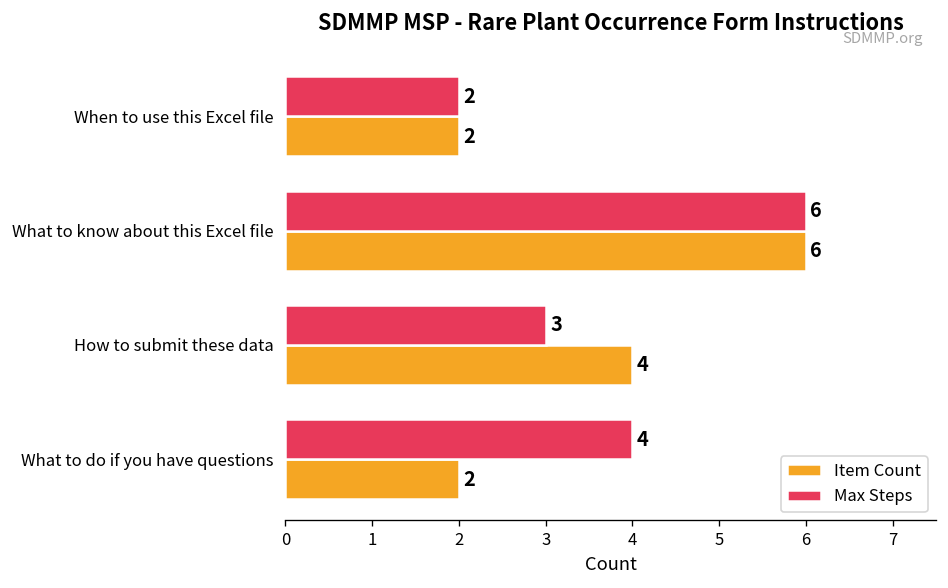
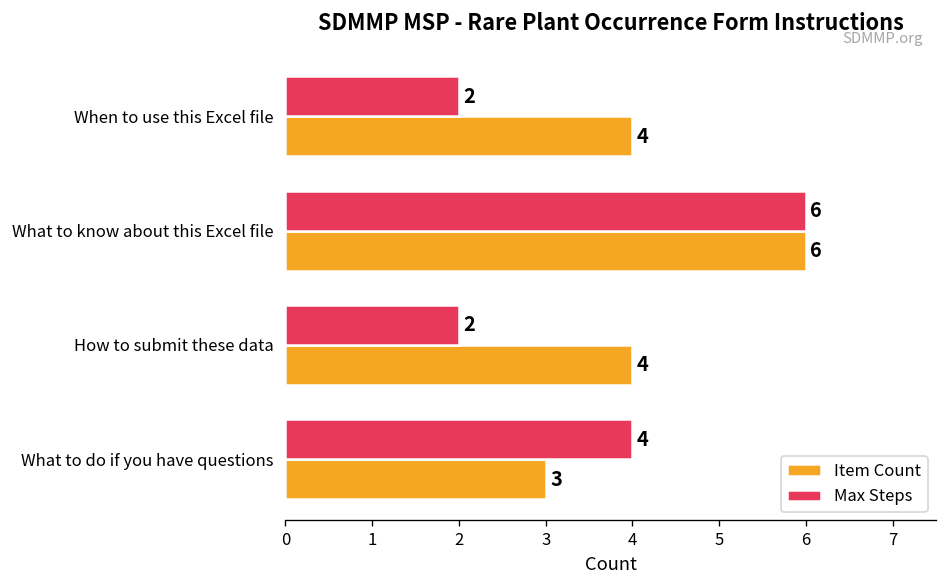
Item Count, When to use this Excel file: 2 -> 4
Max Steps, How to submit these data: 3 -> 2
Item Count, What to do if you have questions: 2 -> 3
